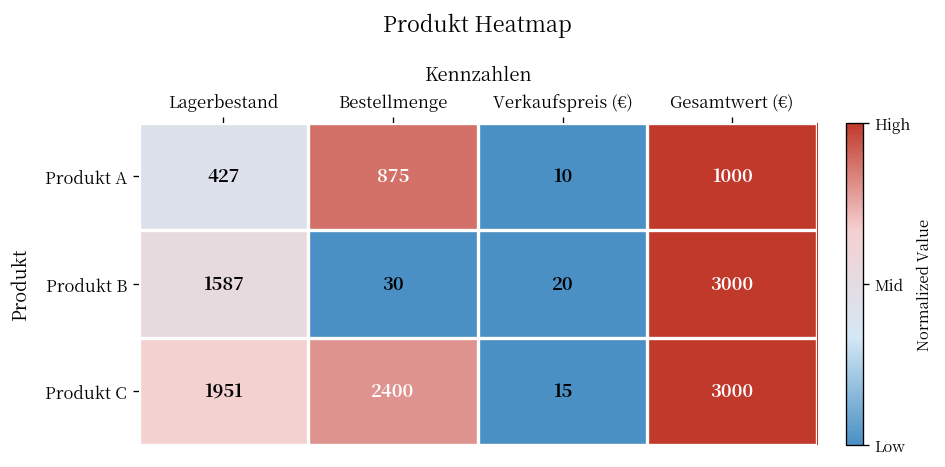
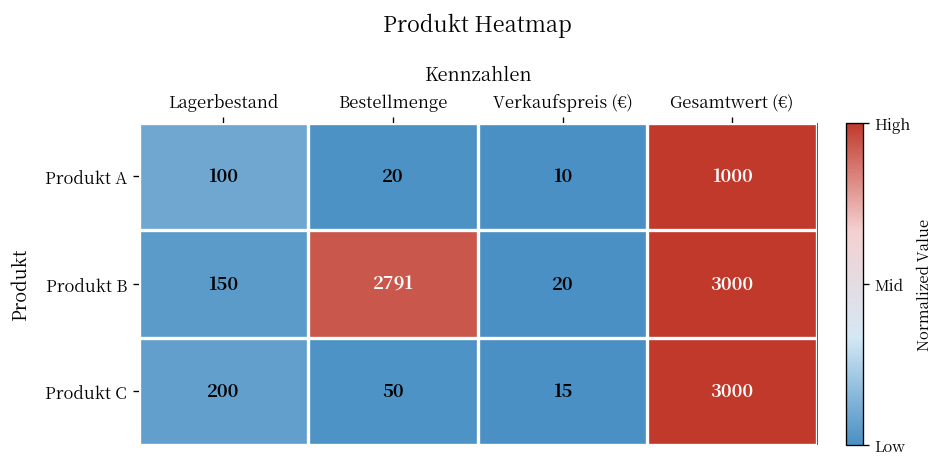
Produkt A, Lagerbestand: 427 -> 100
Produkt A, Bestellmenge: 875 -> 20
Produkt B, Lagerbestand: 1587 -> 150
Produkt B, Bestellmenge: 30 -> 2791
Produkt C, Lagerbestand: 1951 -> 200
Produkt C, Bestellmenge: 2400 -> 50
